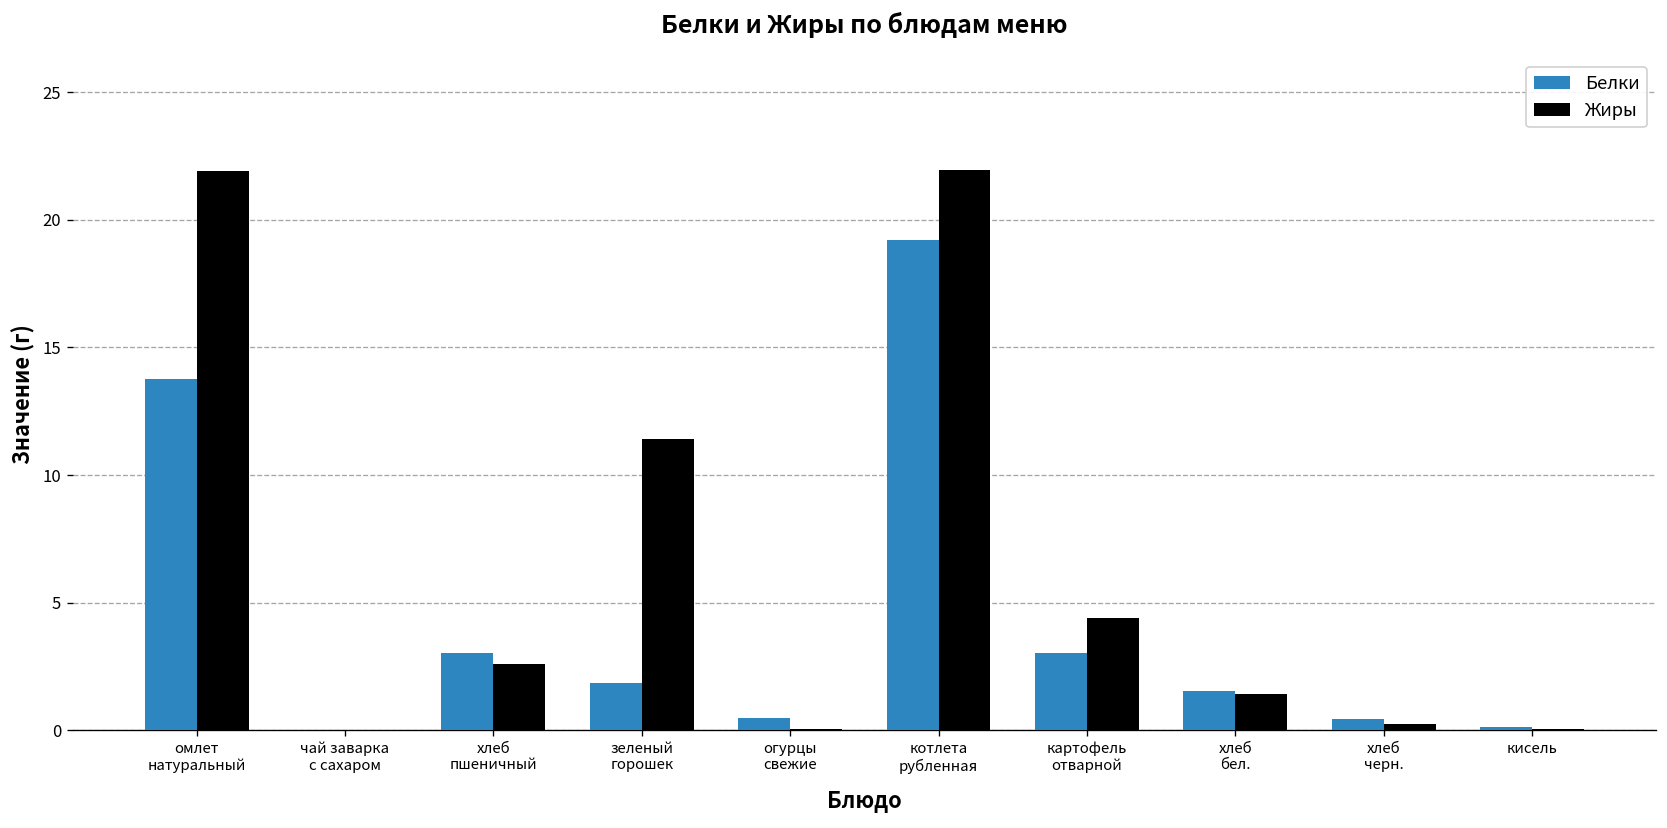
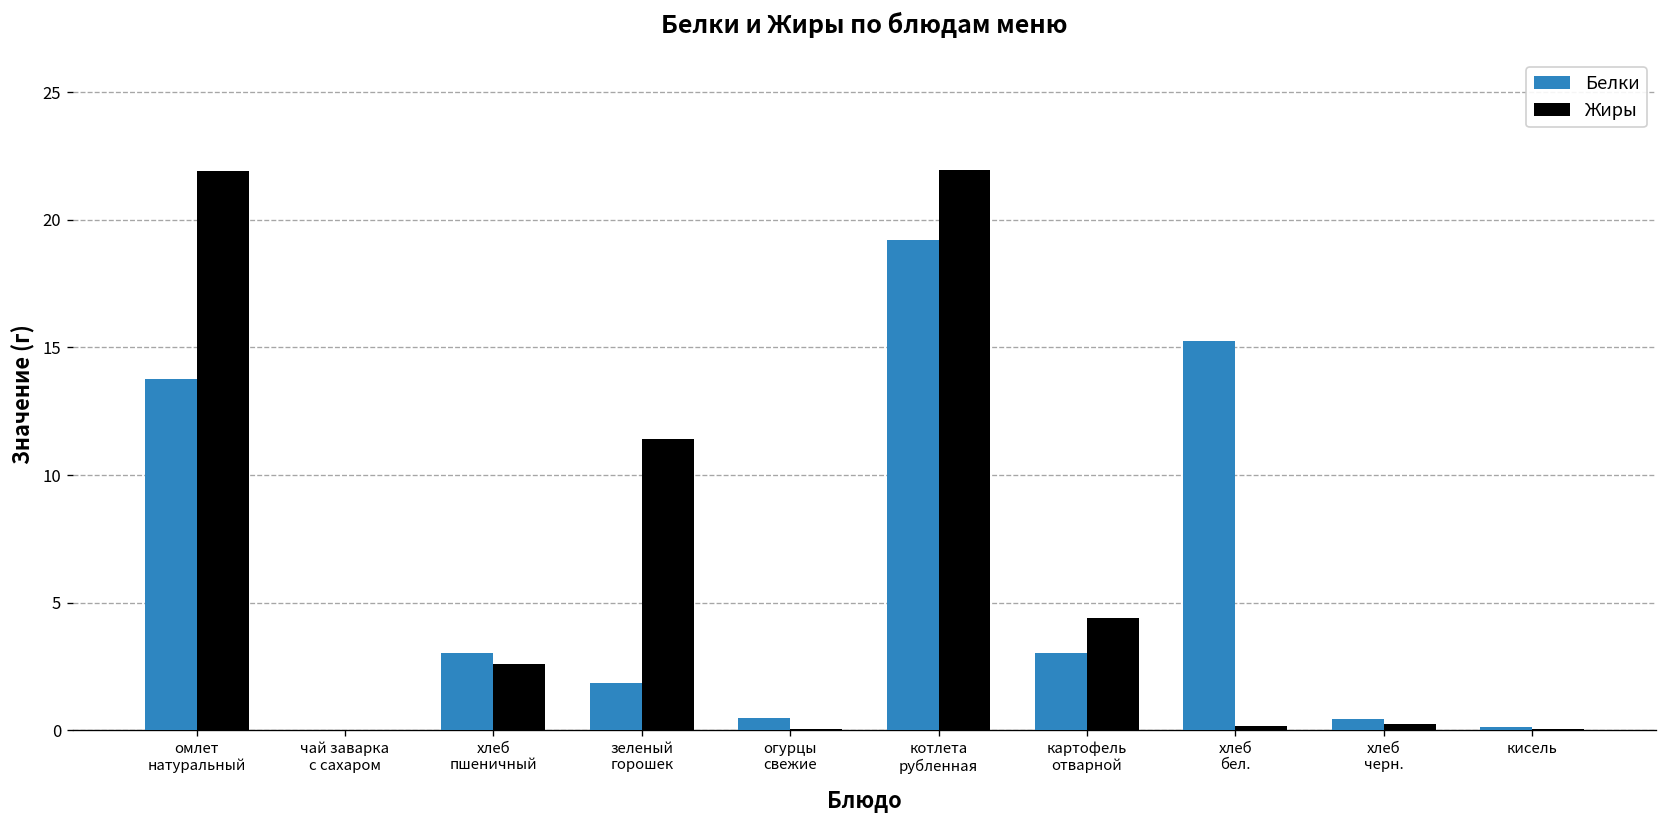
Белки, хлеб бел.: 1.5 -> 15.2
Жиры, хлеб бел.: 1.4 -> 0.2
